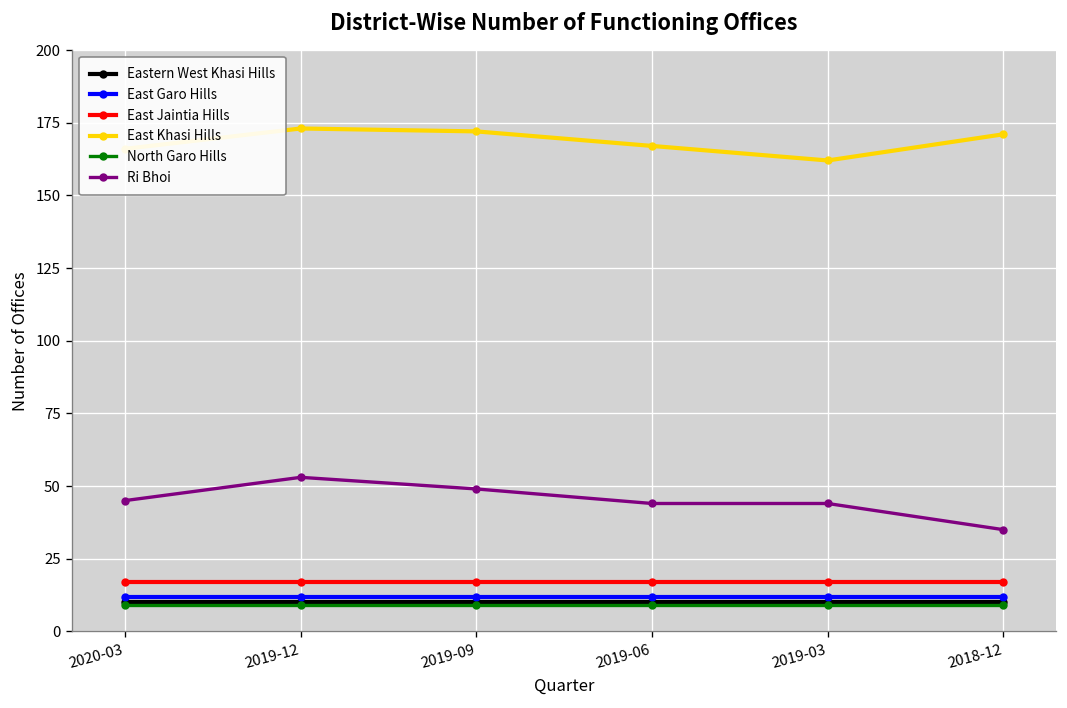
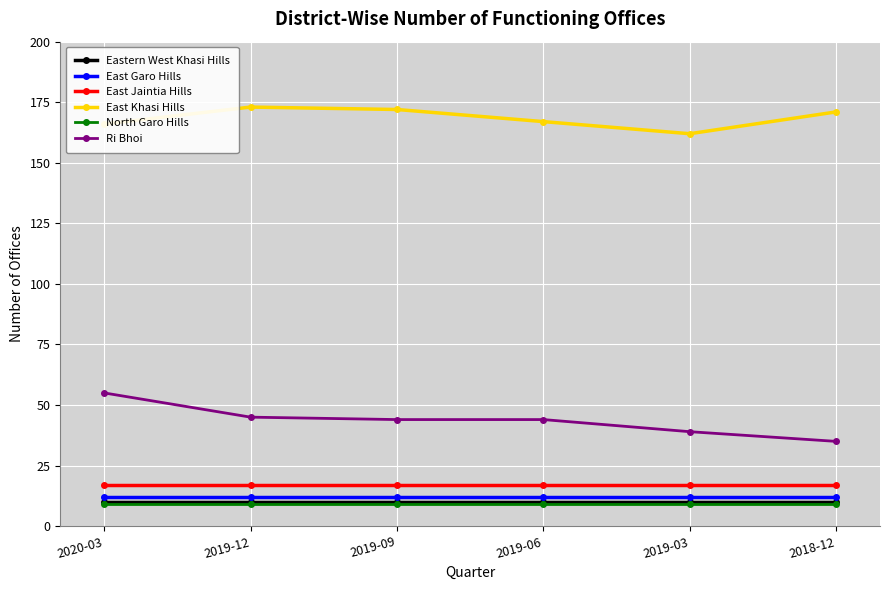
Ri Bhoi, 2020-03: 45 -> 55
Ri Bhoi, 2019-12: 53 -> 45
Ri Bhoi, 2019-09: 49 -> 44
Ri Bhoi, 2019-03: 44 -> 39
